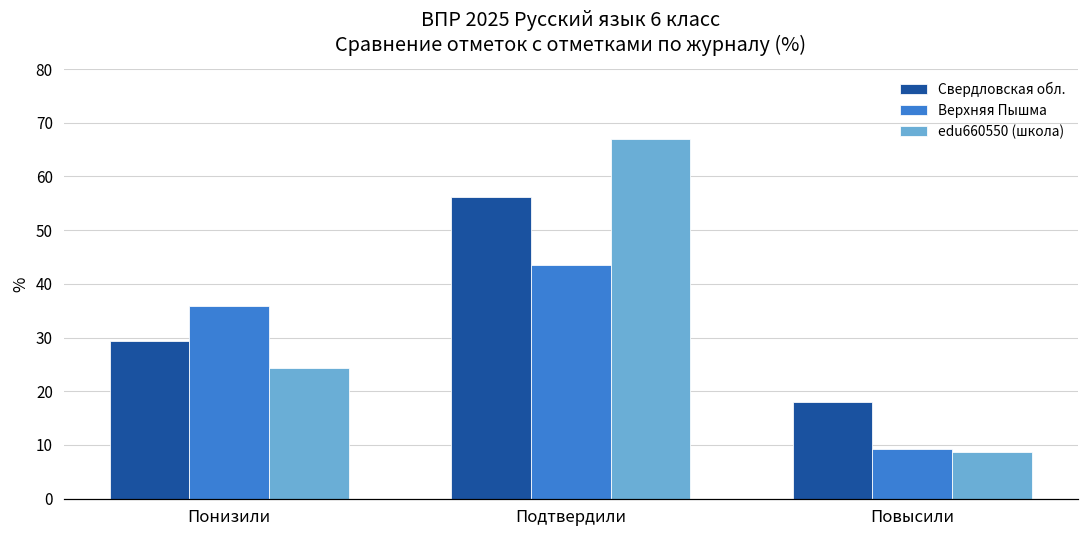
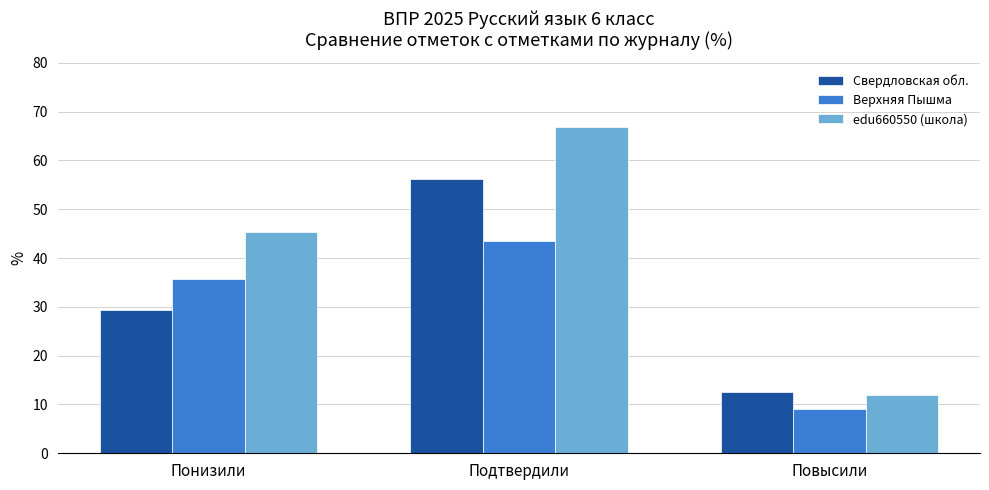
edu660550 (школа), Понизили: 24 -> 45
Свердловская обл., Повысили: 18 -> 13
edu660550 (школа), Повысили: 9 -> 12
